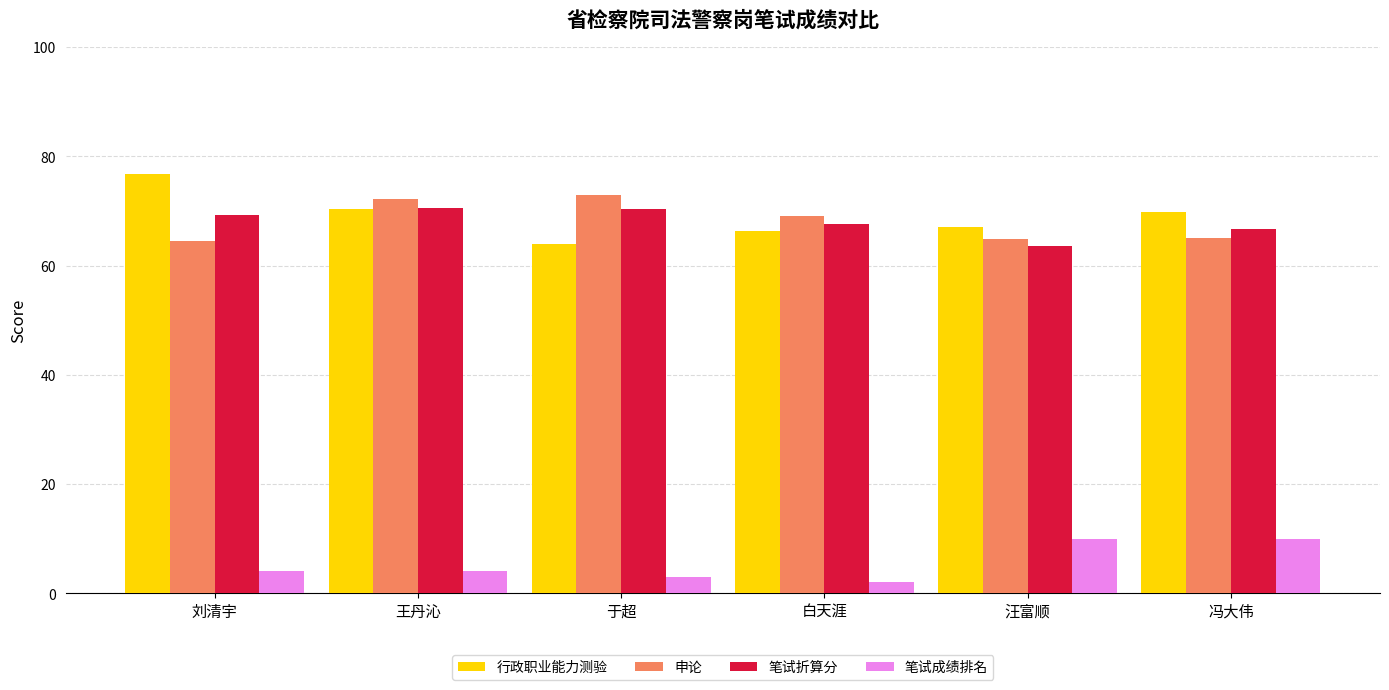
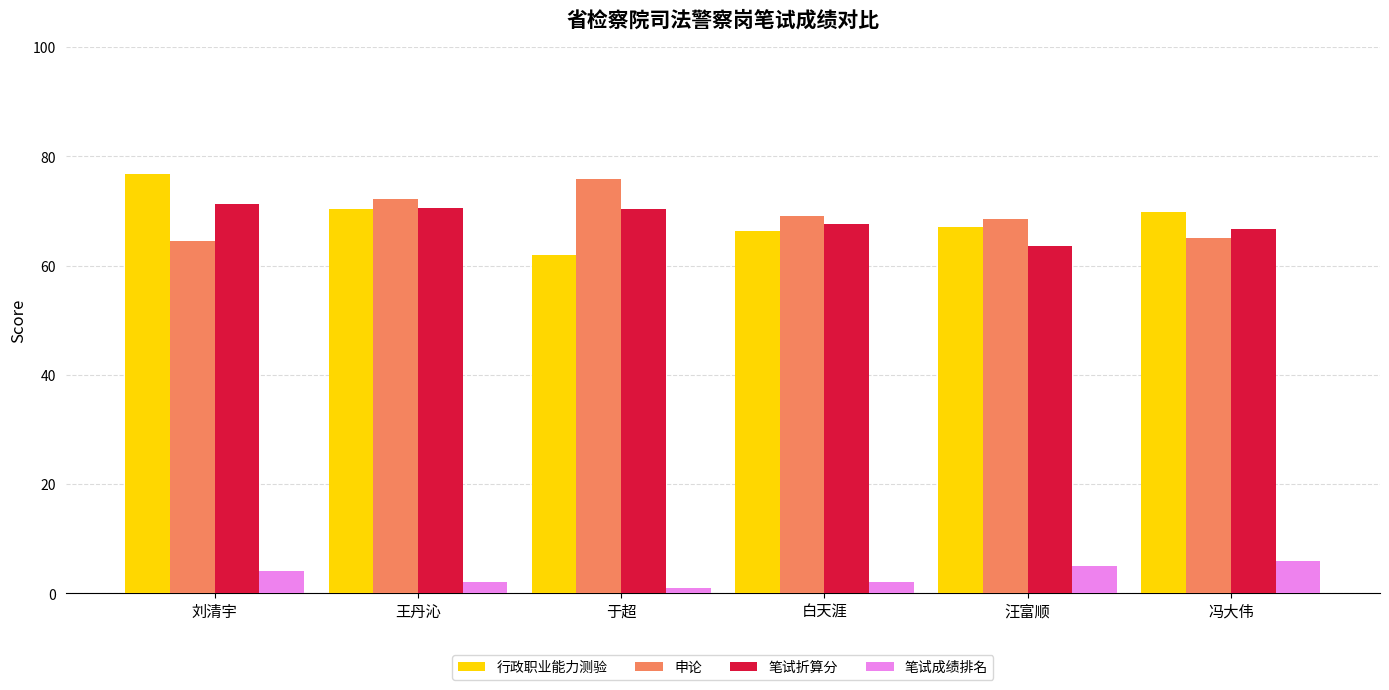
笔试折算分, 刘清宇: 69 -> 71
笔试成绩排名, 王丹沁: 4 -> 2
行政职业能力测验, 于超: 64 -> 62
申论, 于超: 73 -> 76
笔试成绩排名, 于超: 3 -> 1
申论, 汪富顺: 65 -> 69
笔试成绩排名, 汪富顺: 10 -> 5
笔试成绩排名, 冯大伟: 10 -> 6
